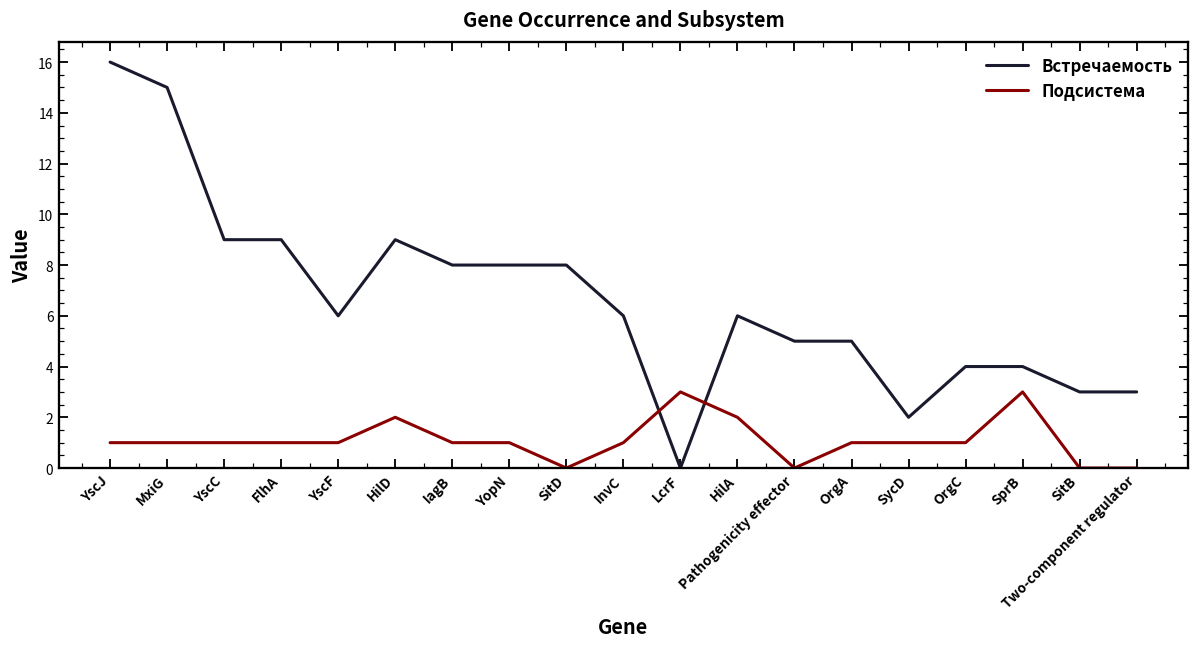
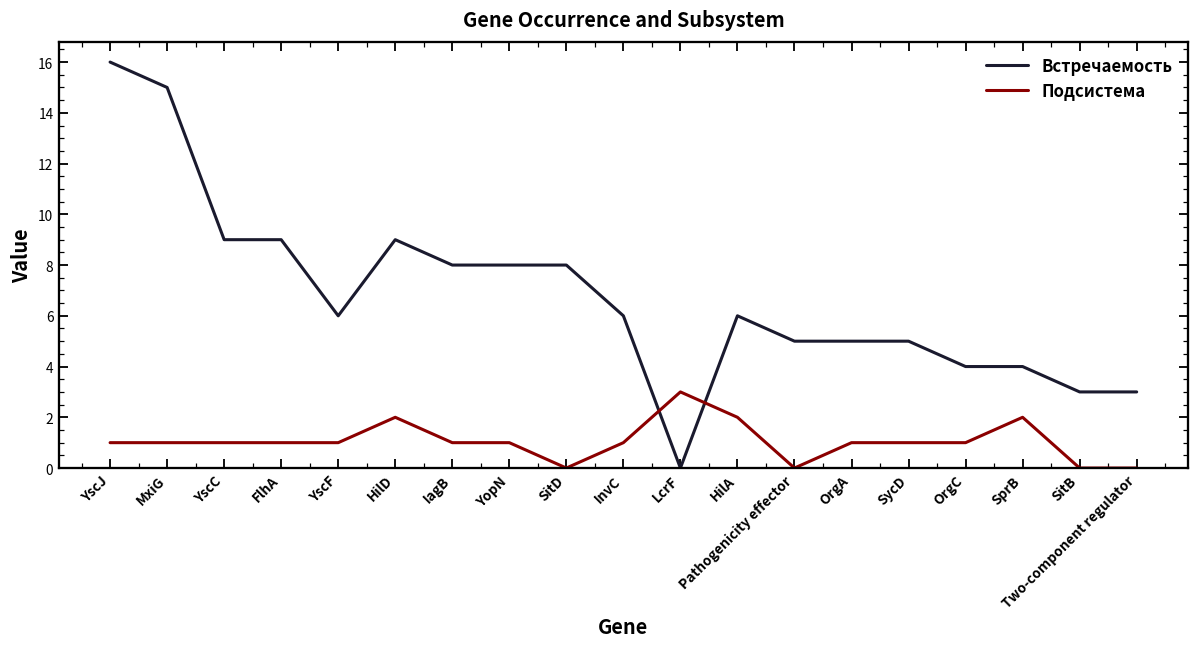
Встречаемость, SycD: 2 -> 5
Подсистема, SprB: 3 -> 2
